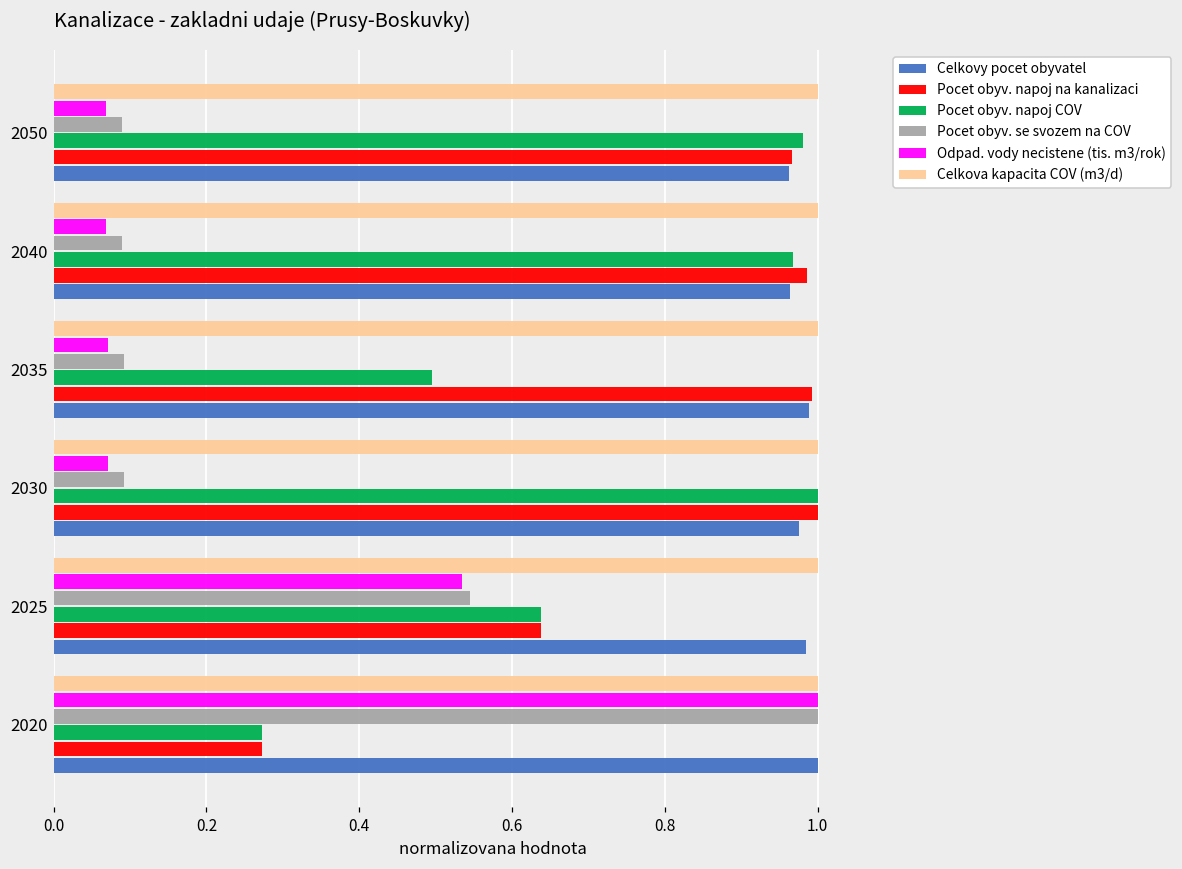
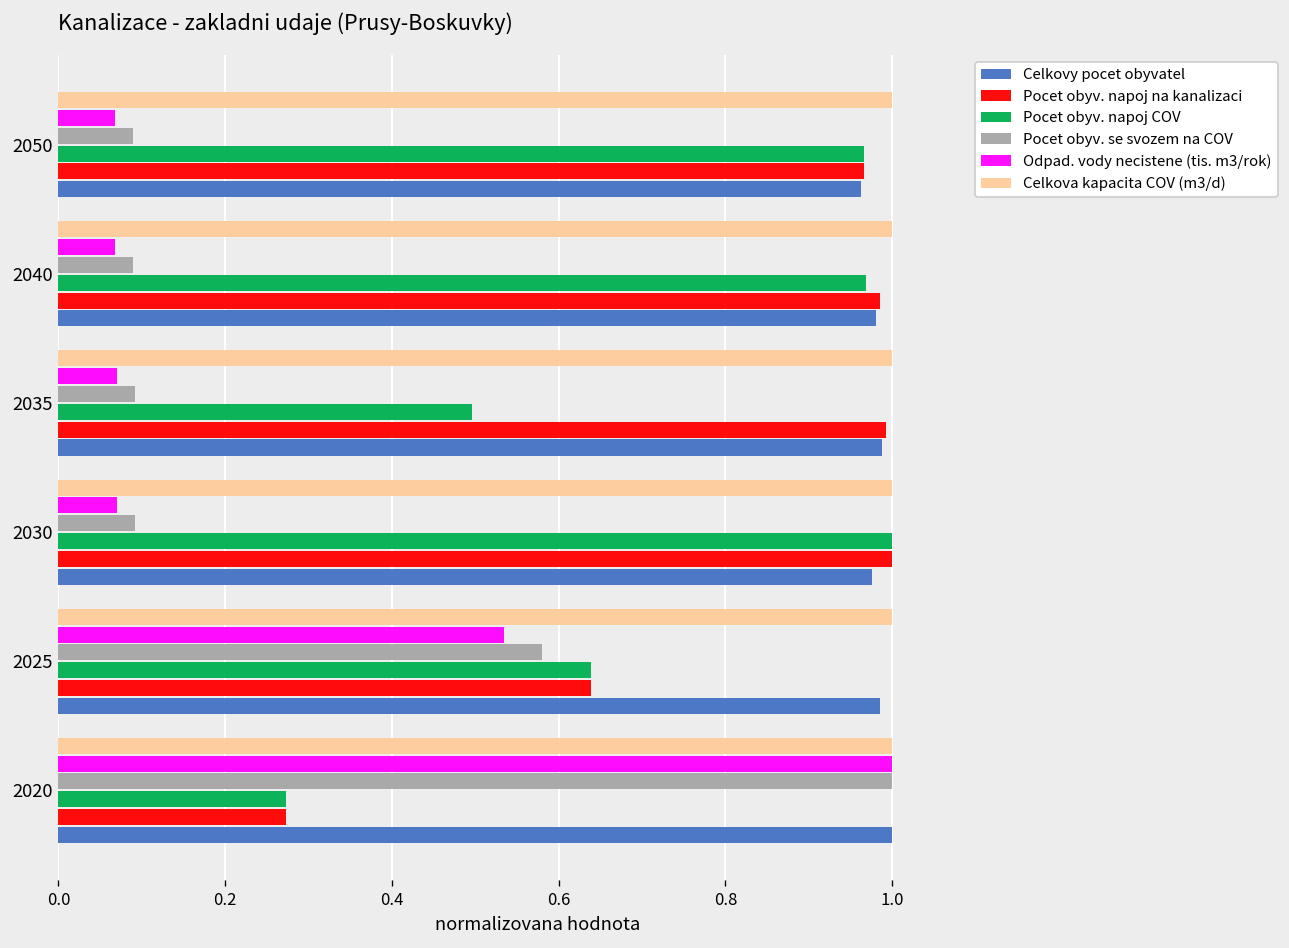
Pocet obyv. napoj COV, 2050: 0.98 -> 0.97
Celkovy pocet obyvatel, 2040: 0.96 -> 0.98
Pocet obyv. se svozem na COV, 2025: 0.54 -> 0.58
